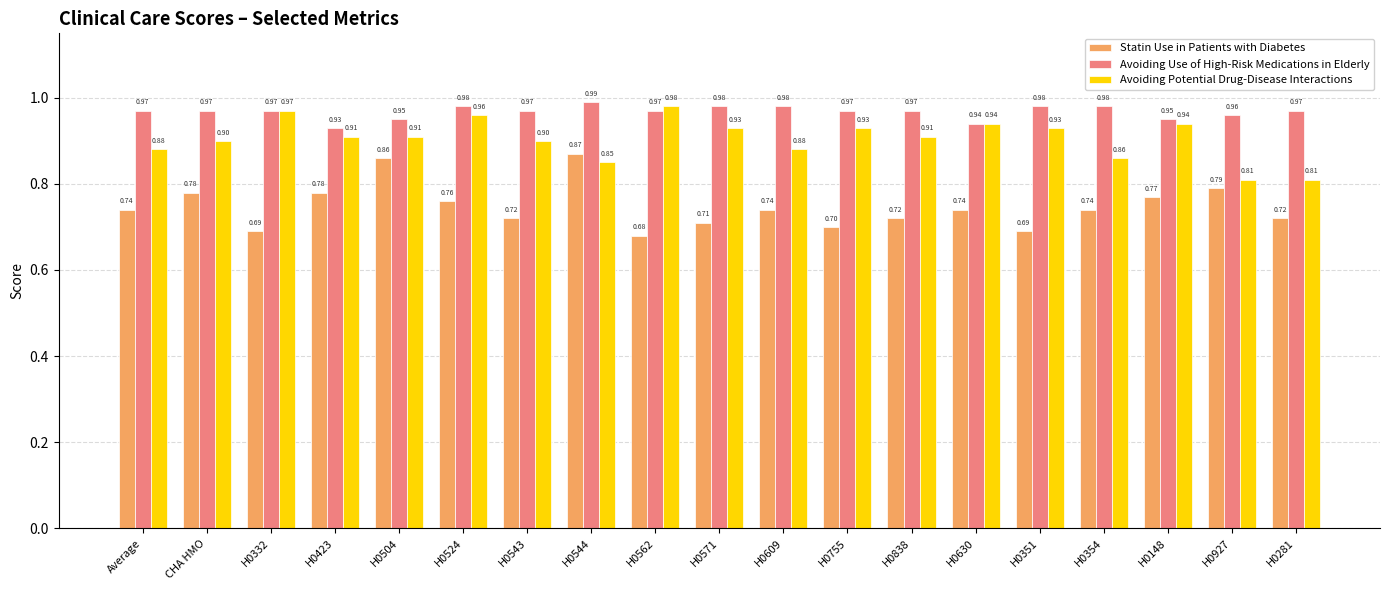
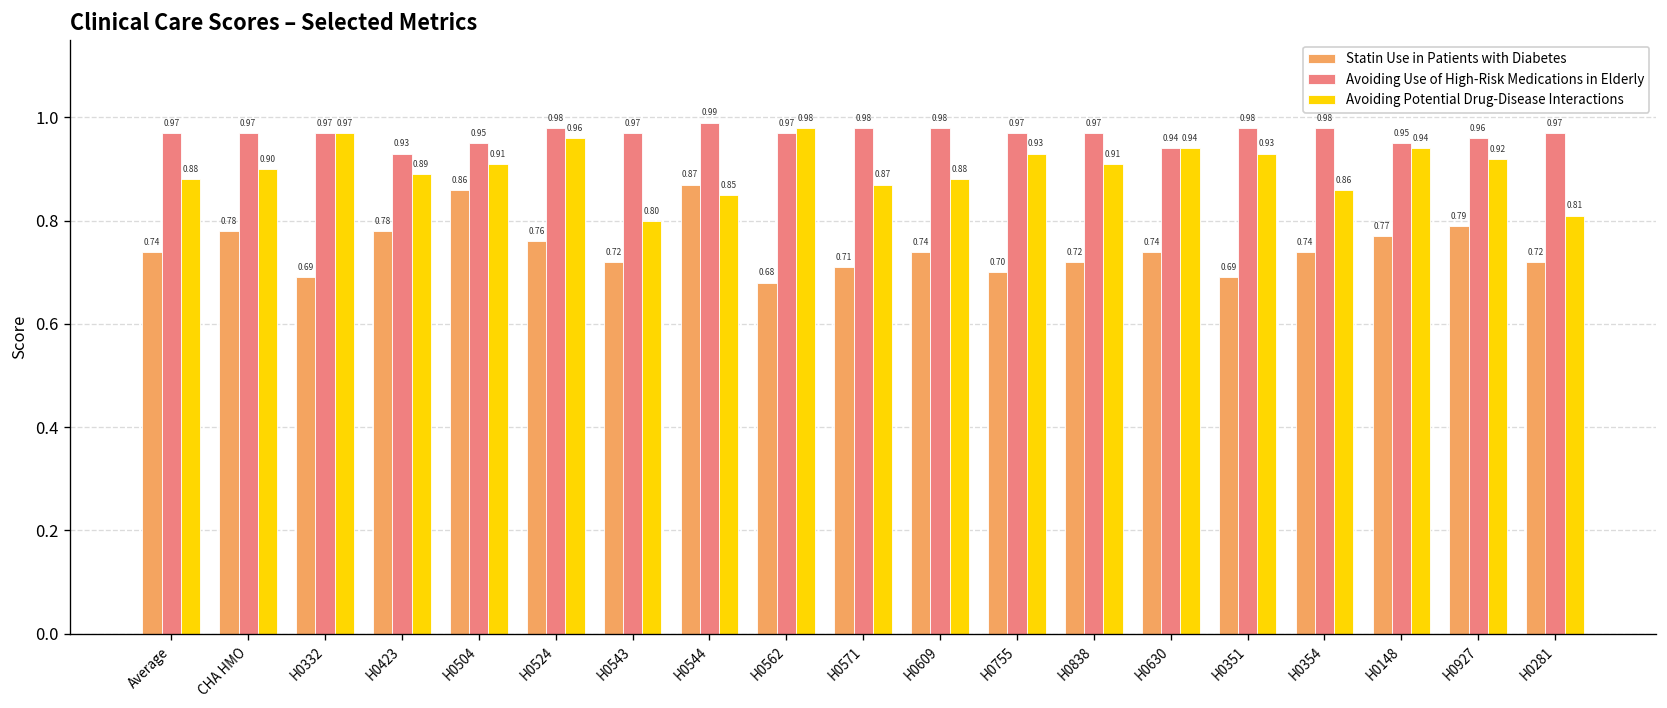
Avoiding Potential Drug-Disease Interactions, H0423: 0.91 -> 0.89
Avoiding Potential Drug-Disease Interactions, H0543: 0.90 -> 0.80
Avoiding Potential Drug-Disease Interactions, H0571: 0.93 -> 0.87
Avoiding Potential Drug-Disease Interactions, H0927: 0.81 -> 0.92
